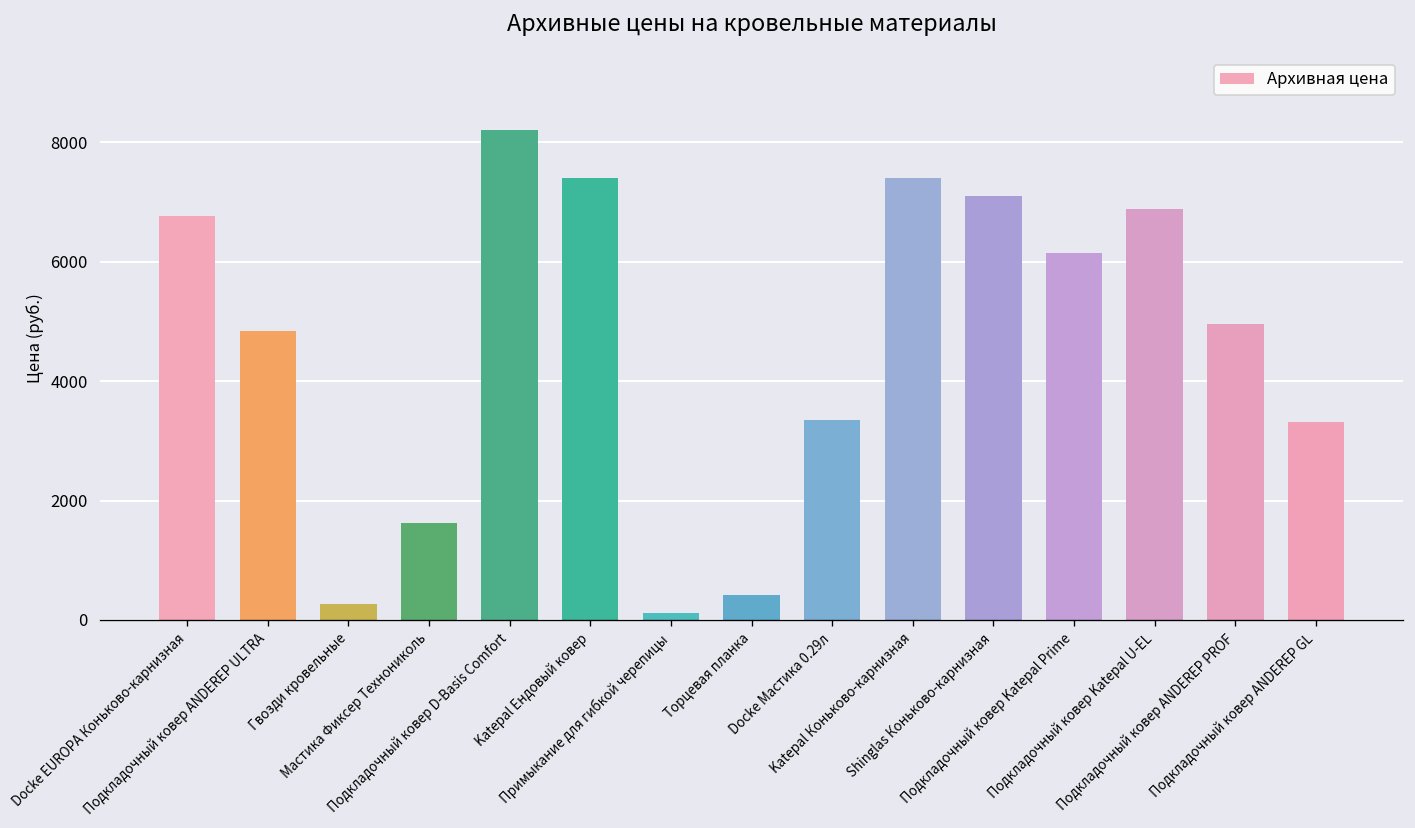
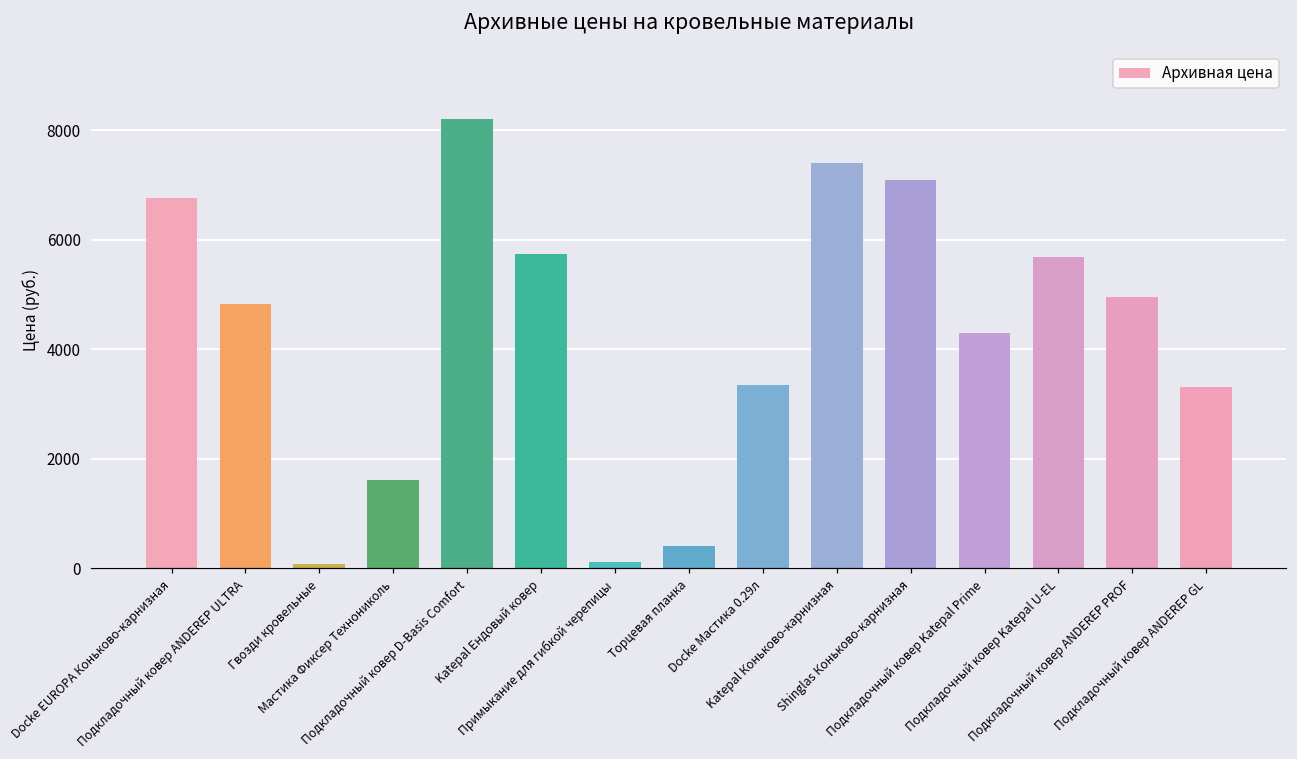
Гвозди кровельные: 300 -> 100
Katepal Ендовый ковер: 7400 -> 5700
Подкладочный ковер Katepal Prime: 6100 -> 4300
Подкладочный ковер Katepal U-EL: 6900 -> 5700
